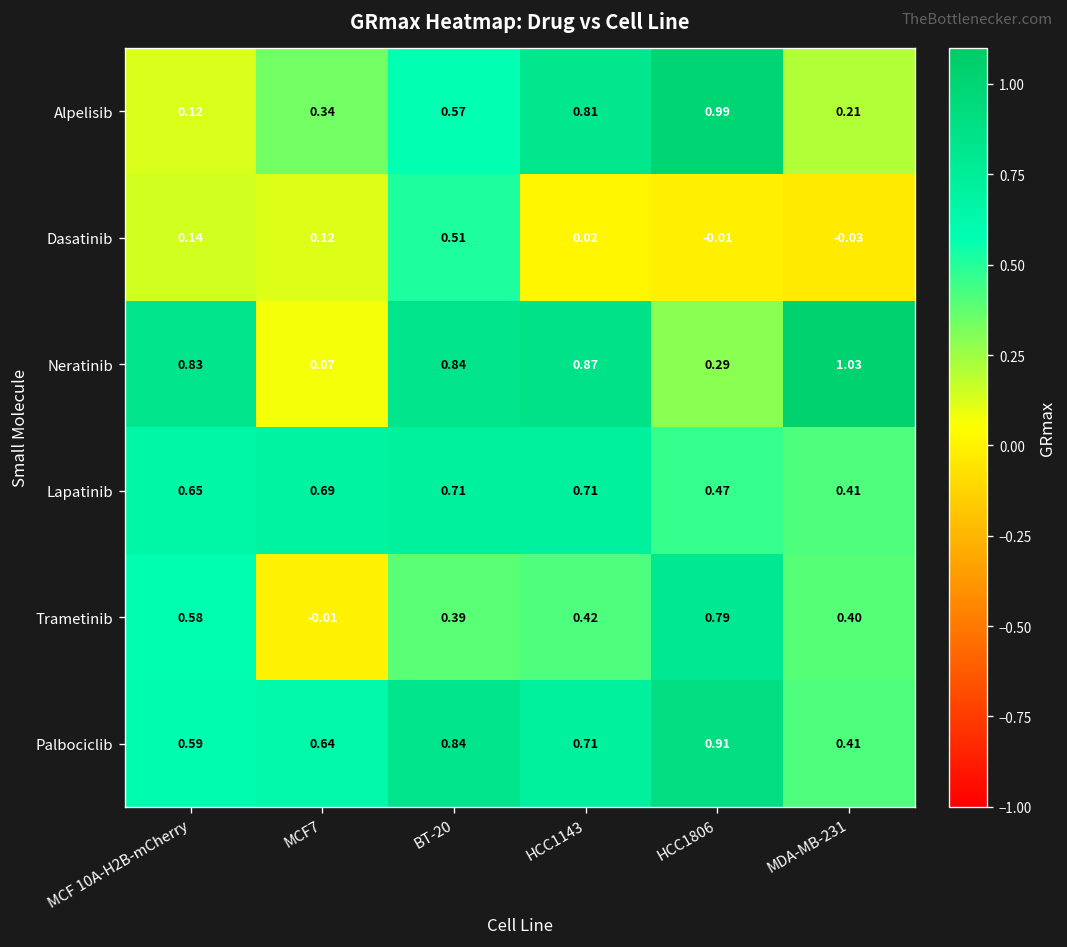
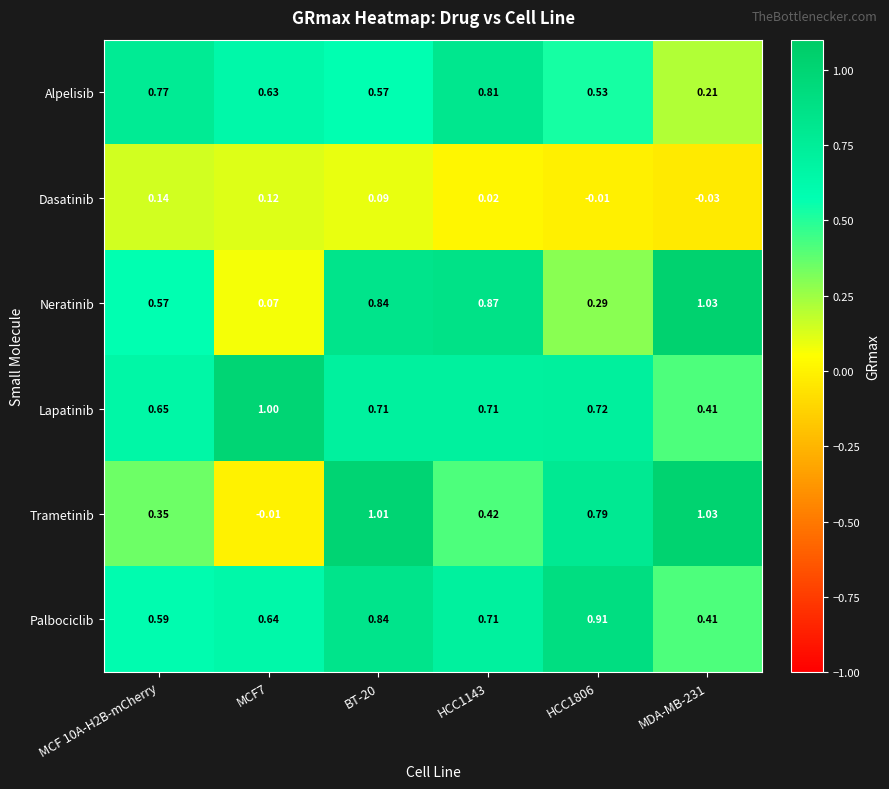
Alpelisib, MCF 10A-H2B-mCherry: 0.12 -> 0.77
Alpelisib, MCF7: 0.34 -> 0.63
Alpelisib, HCC1806: 0.99 -> 0.53
Dasatinib, BT-20: 0.51 -> 0.09
Neratinib, MCF 10A-H2B-mCherry: 0.83 -> 0.57
Lapatinib, MCF7: 0.69 -> 1.00
Lapatinib, HCC1806: 0.47 -> 0.72
Trametinib, MCF 10A-H2B-mCherry: 0.58 -> 0.35
Trametinib, BT-20: 0.39 -> 1.01
Trametinib, MDA-MB-231: 0.40 -> 1.03
